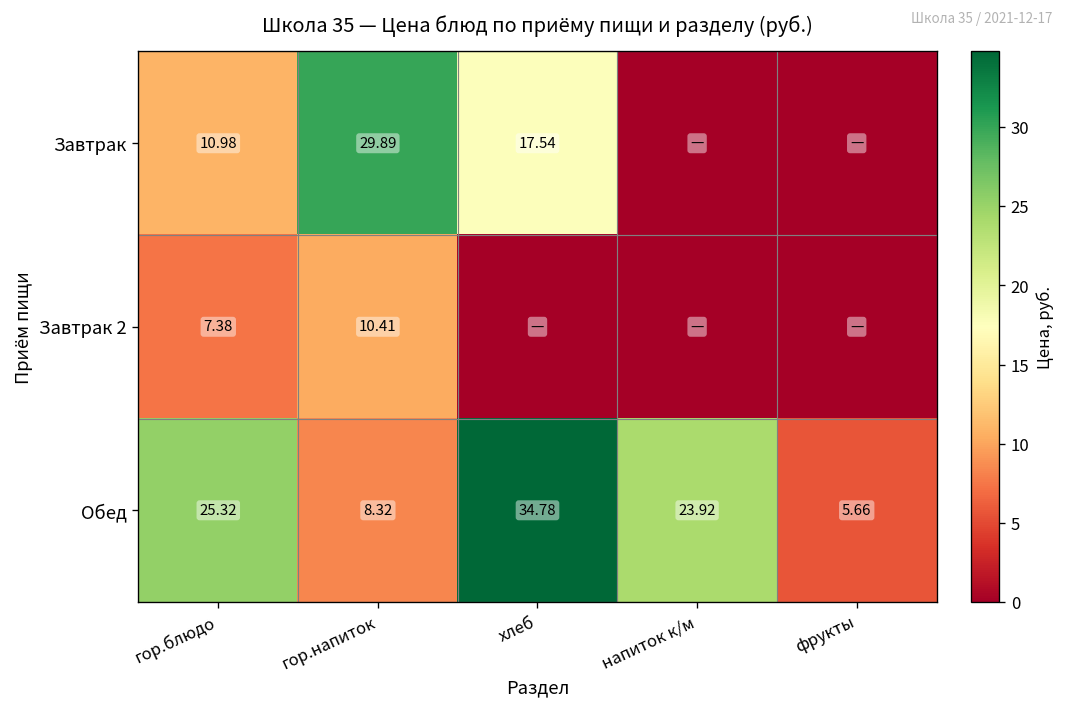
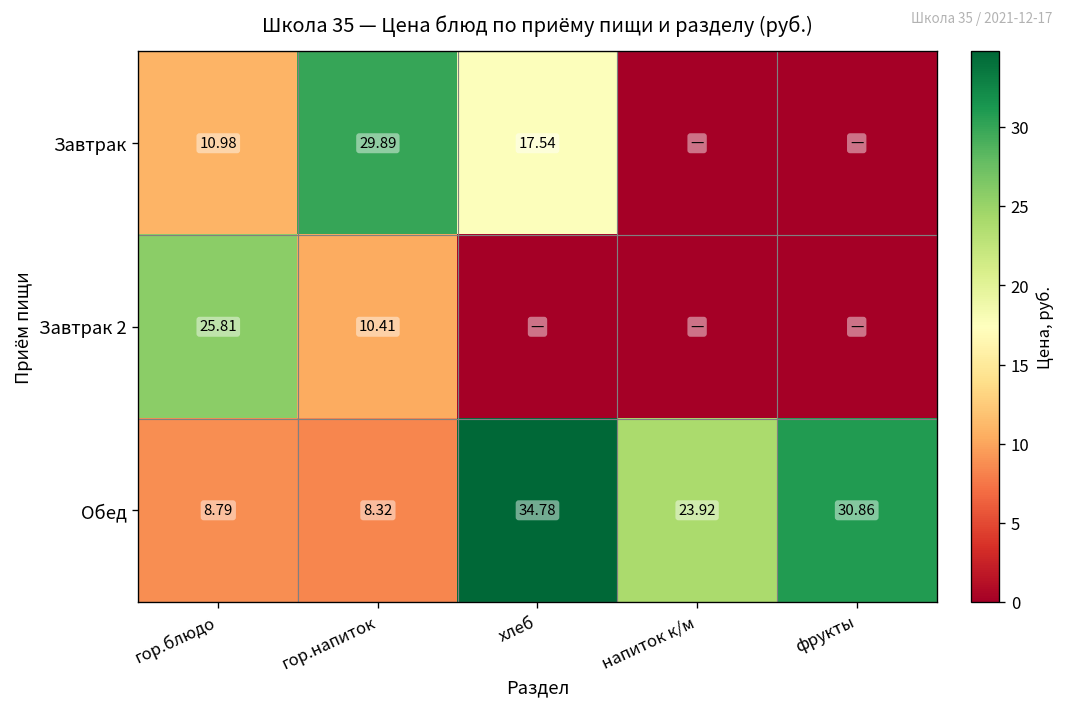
Завтрак 2, гор.блюдо: 7.38 -> 25.81
Обед, гор.блюдо: 25.32 -> 8.79
Обед, фрукты: 5.66 -> 30.86
